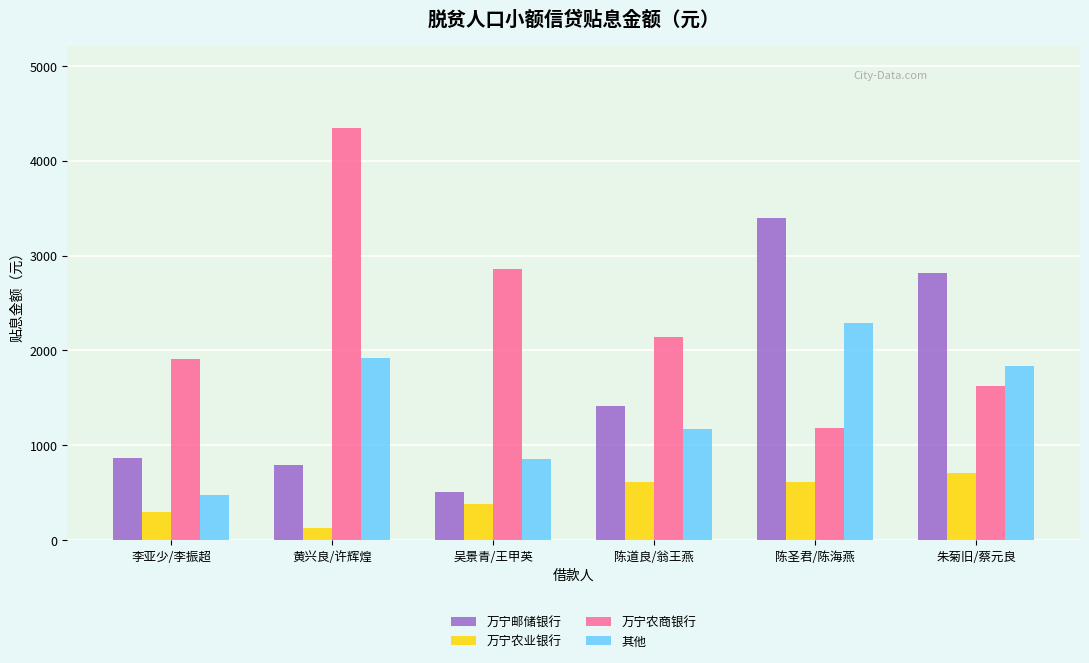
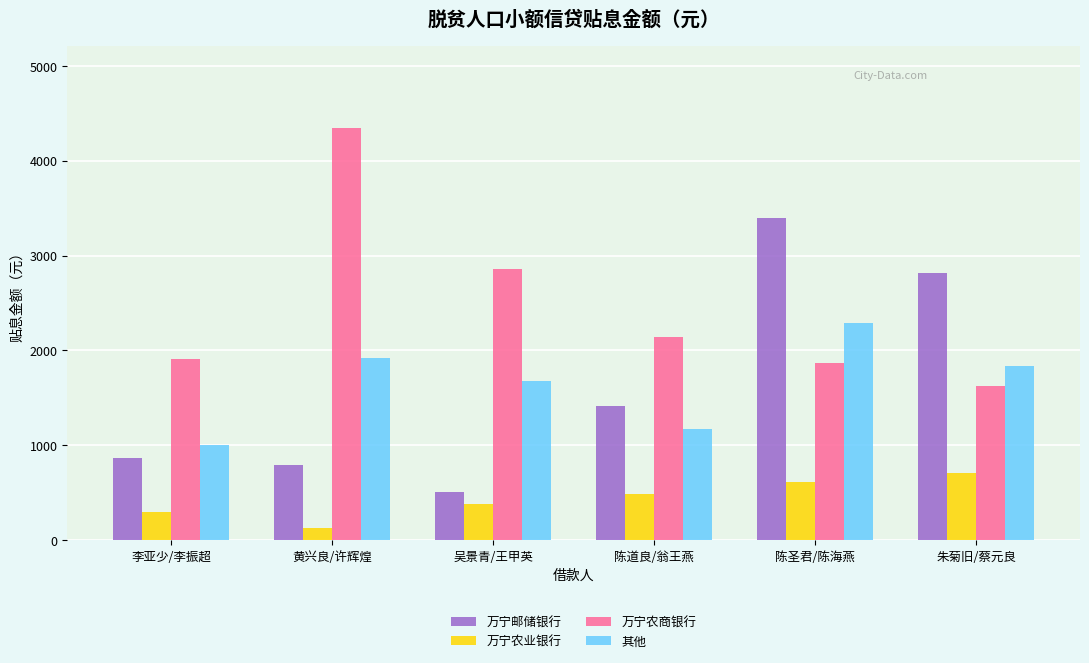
其他, 李亚少/李振超: 500 -> 1000
其他, 吴景青/王甲英: 900 -> 1700
万宁农业银行, 陈道良/翁王燕: 600 -> 500
万宁农商银行, 陈圣君/陈海燕: 1200 -> 1900
